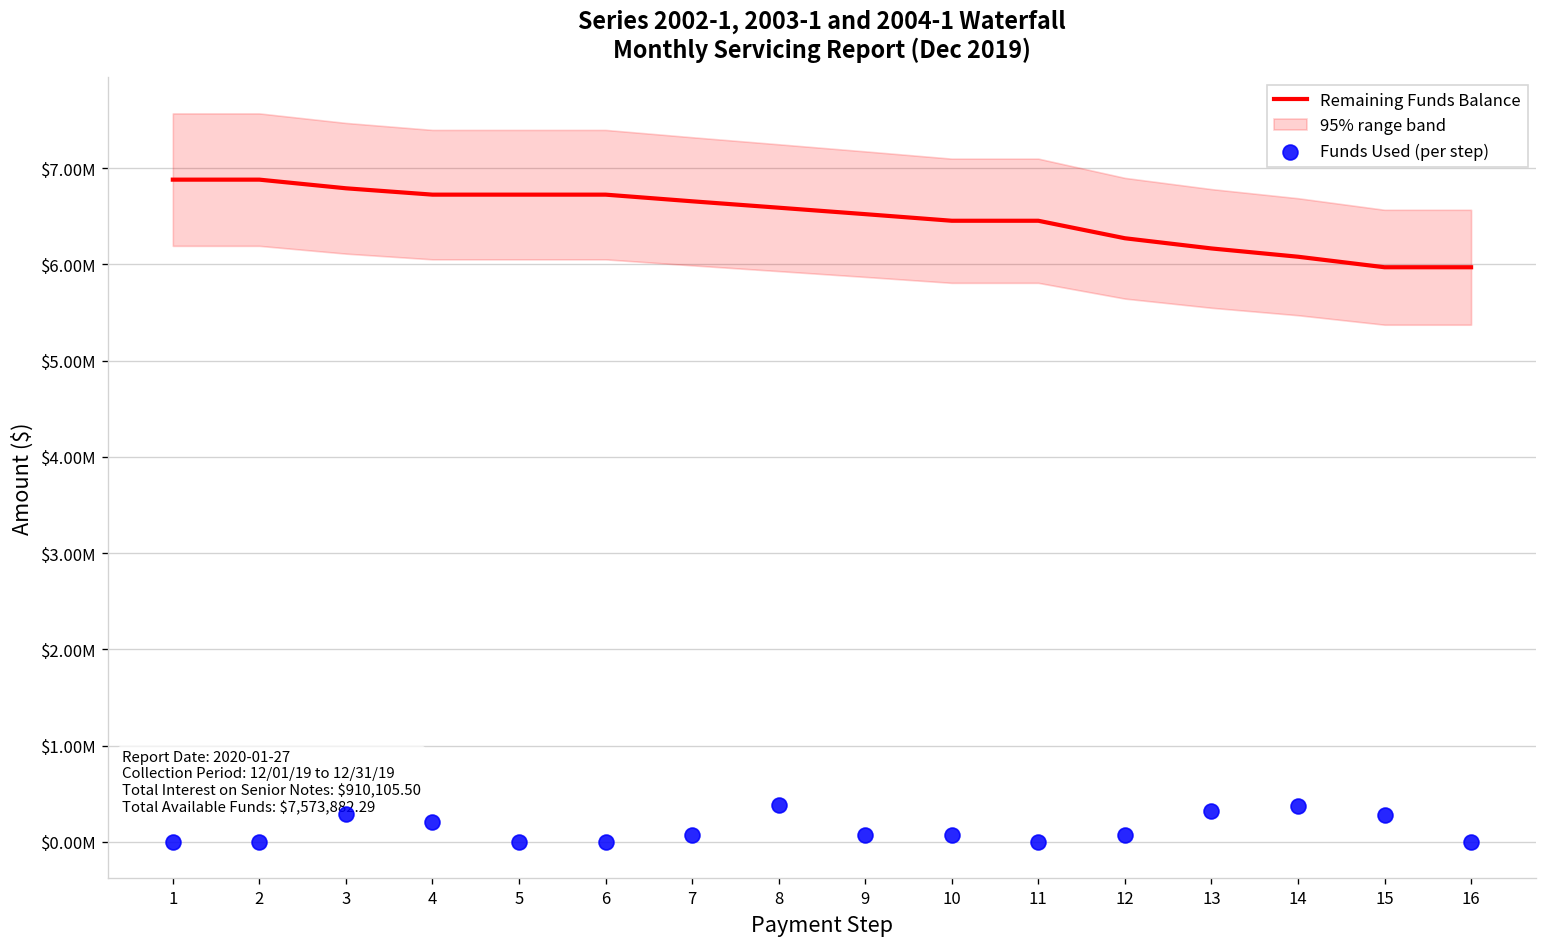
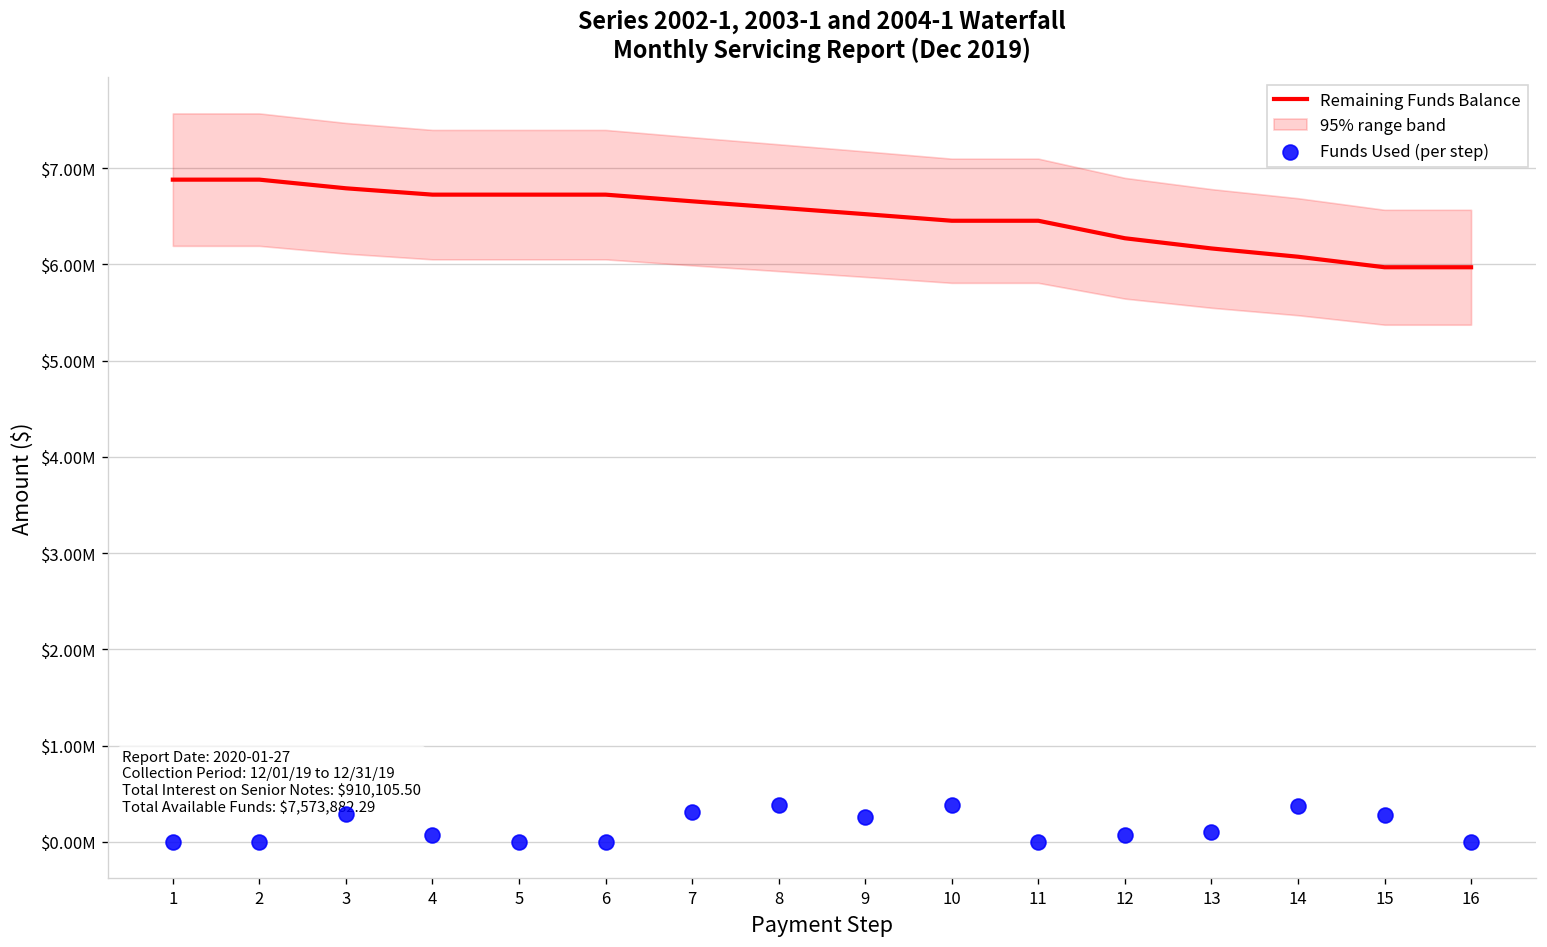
Funds Used (per step), 4: $200000 -> $100000
Funds Used (per step), 7: $100000 -> $300000
Funds Used (per step), 9: $100000 -> $300000
Funds Used (per step), 10: $100000 -> $400000
Funds Used (per step), 13: $300000 -> $100000
